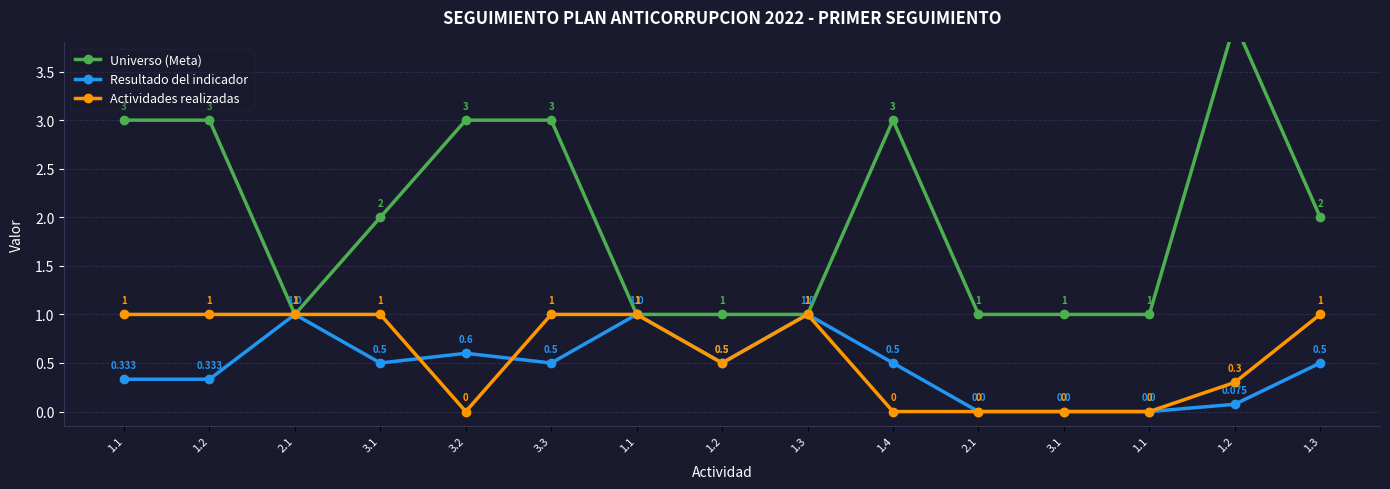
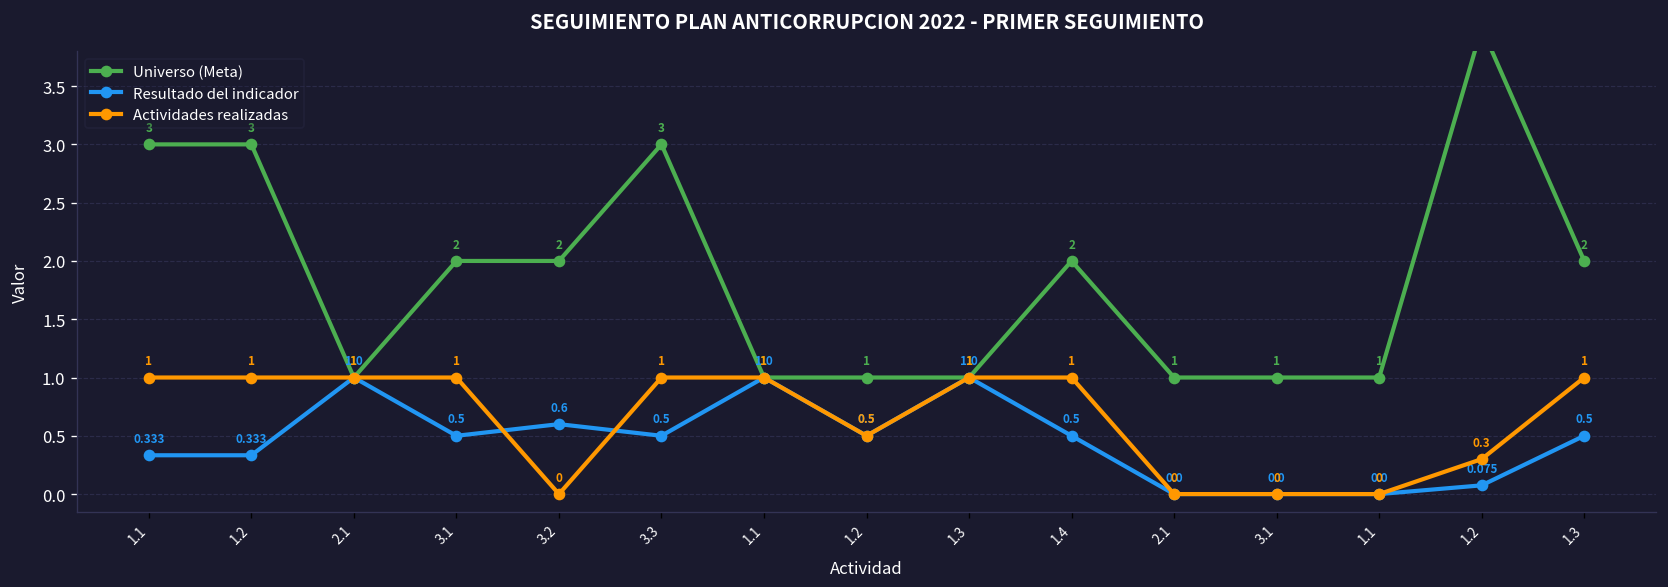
Universo (Meta), 3.2: 3 -> 2
Universo (Meta), 1.4: 3 -> 2
Actividades realizadas, 1.4: 0 -> 1
